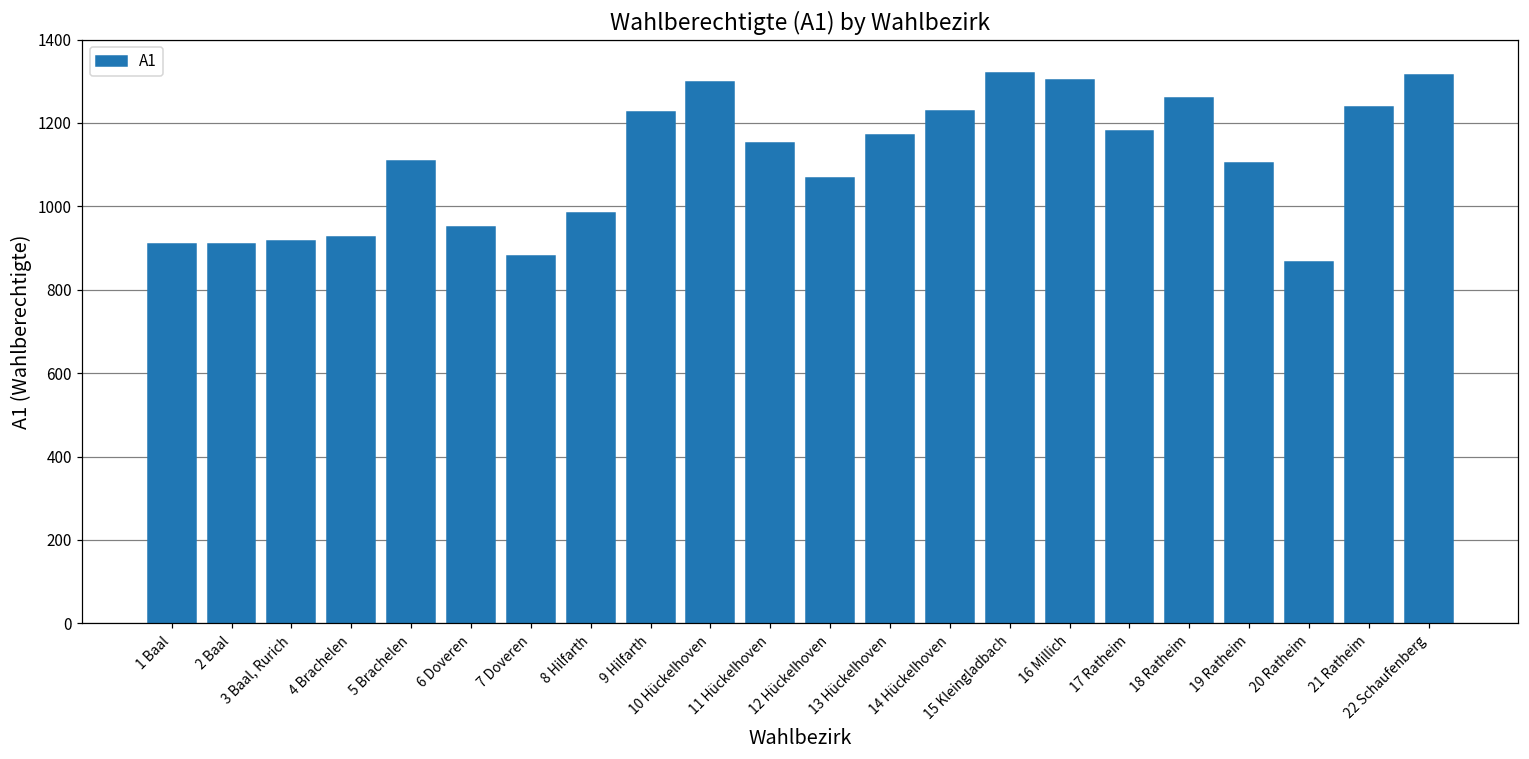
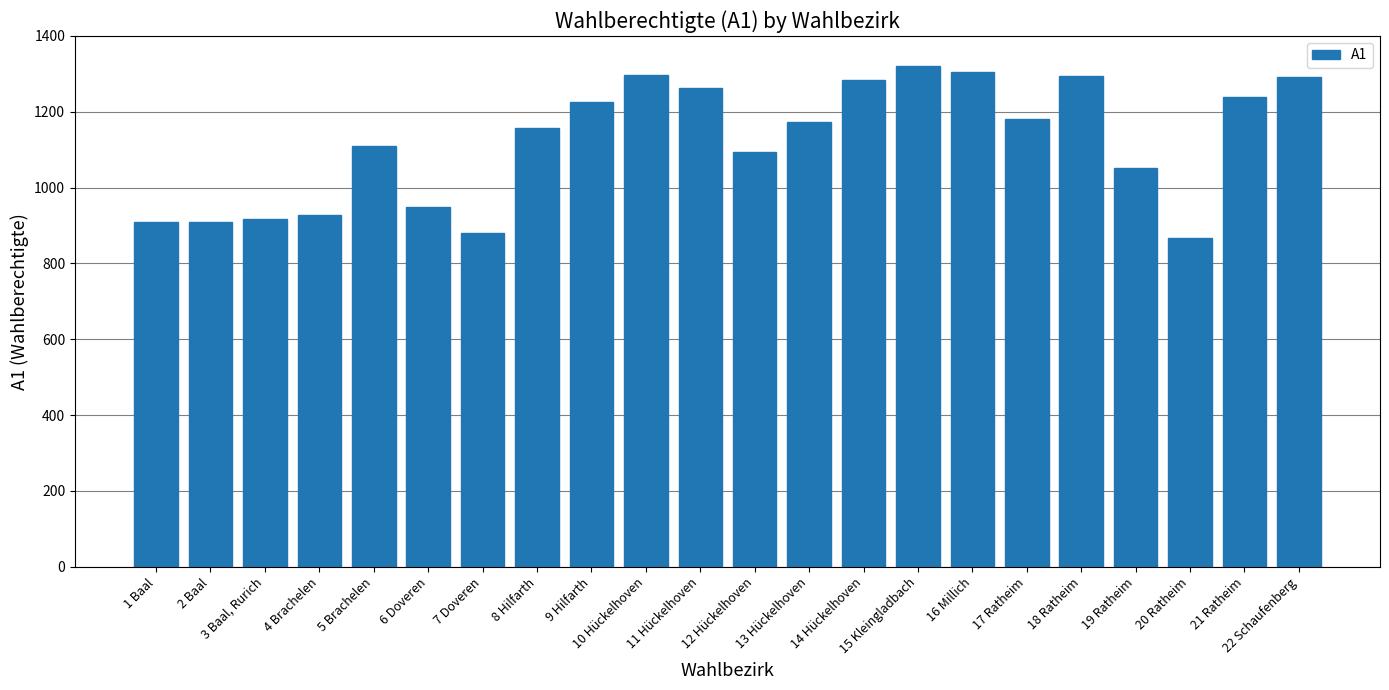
8 Hilfarth: 980 -> 1160
11 Hückelhoven: 1150 -> 1260
12 Hückelhoven: 1070 -> 1100
14 Hückelhoven: 1230 -> 1280
18 Ratheim: 1260 -> 1300
19 Ratheim: 1100 -> 1050
22 Schaufenberg: 1320 -> 1290
